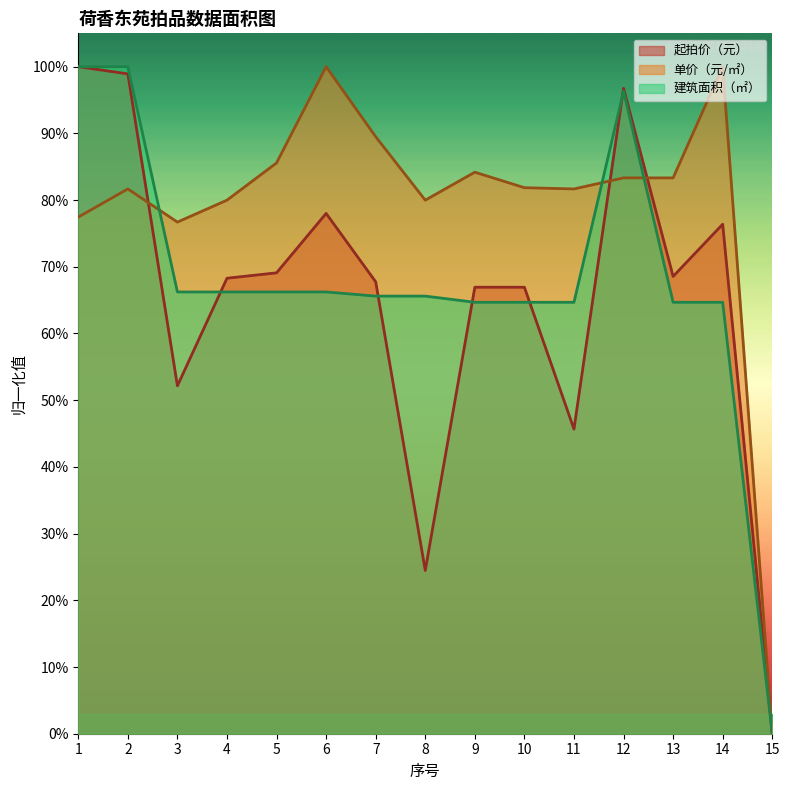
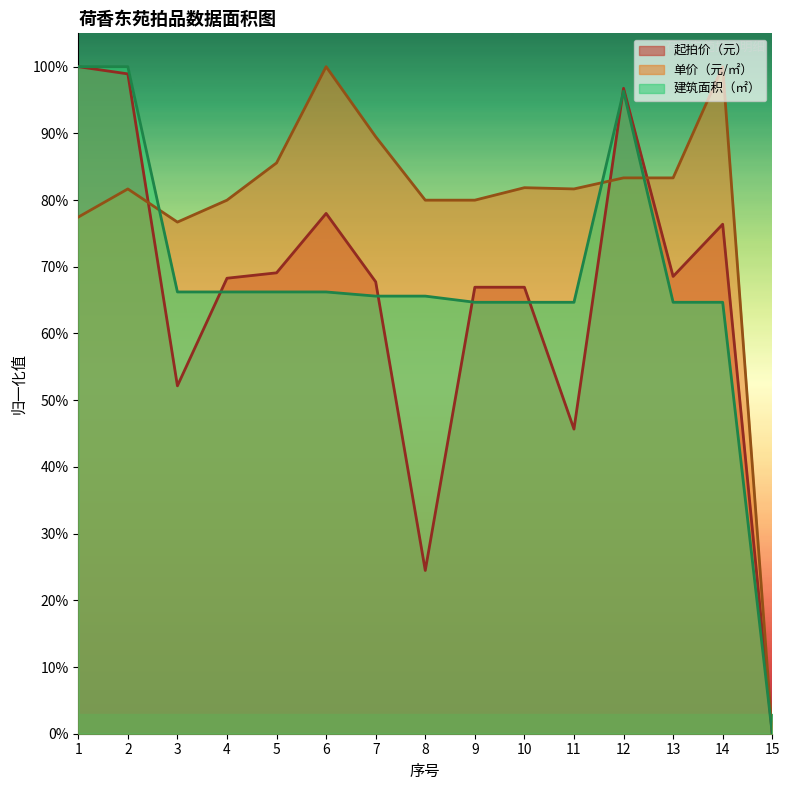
单价（元/㎡）, 9: 84% -> 80%
